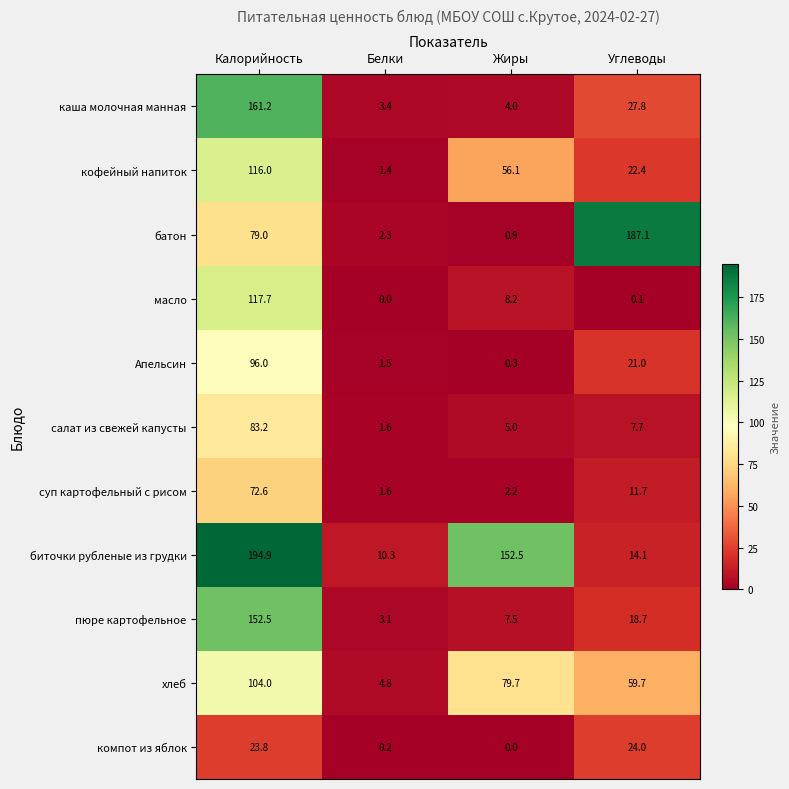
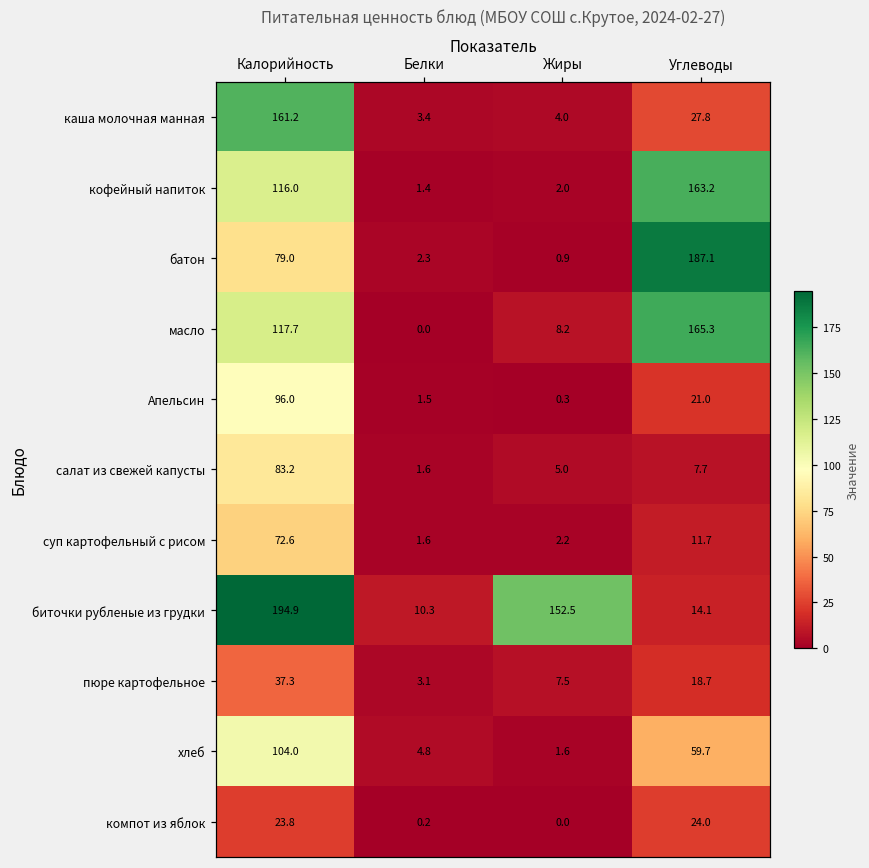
кофейный напиток, Жиры: 56.1 -> 2.0
кофейный напиток, Углеводы: 22.4 -> 163.2
масло, Углеводы: 0.1 -> 165.3
пюре картофельное, Калорийность: 152.5 -> 37.3
хлеб, Жиры: 79.7 -> 1.6
